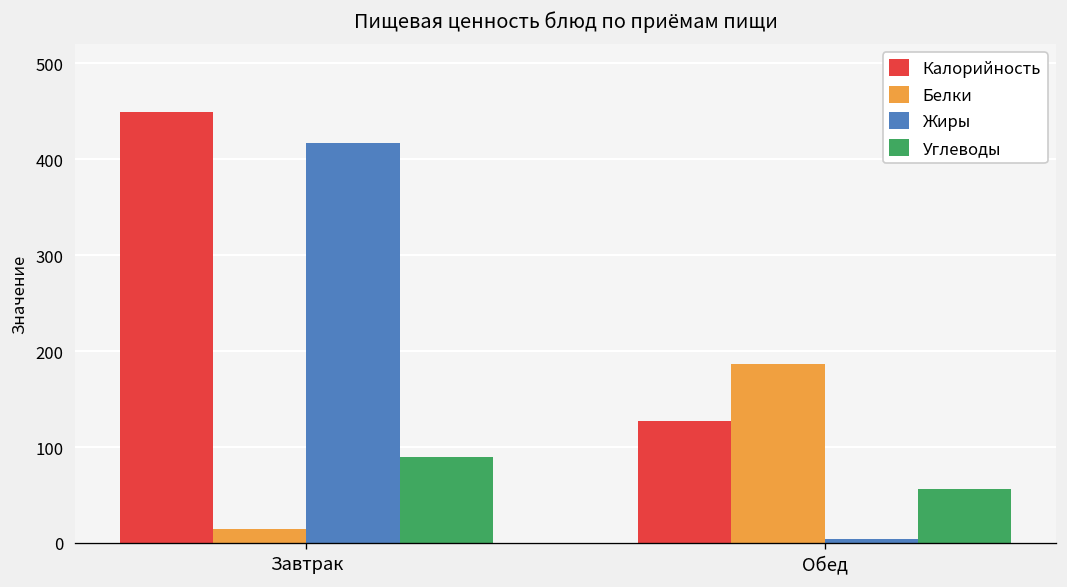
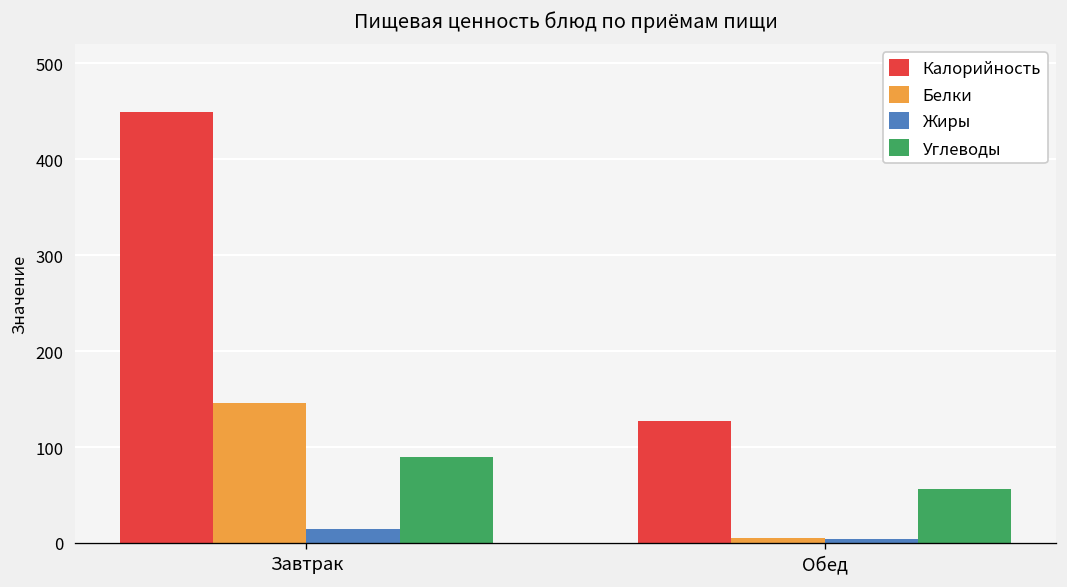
Белки, Завтрак: 10 -> 150
Жиры, Завтрак: 420 -> 10
Белки, Обед: 190 -> 10
